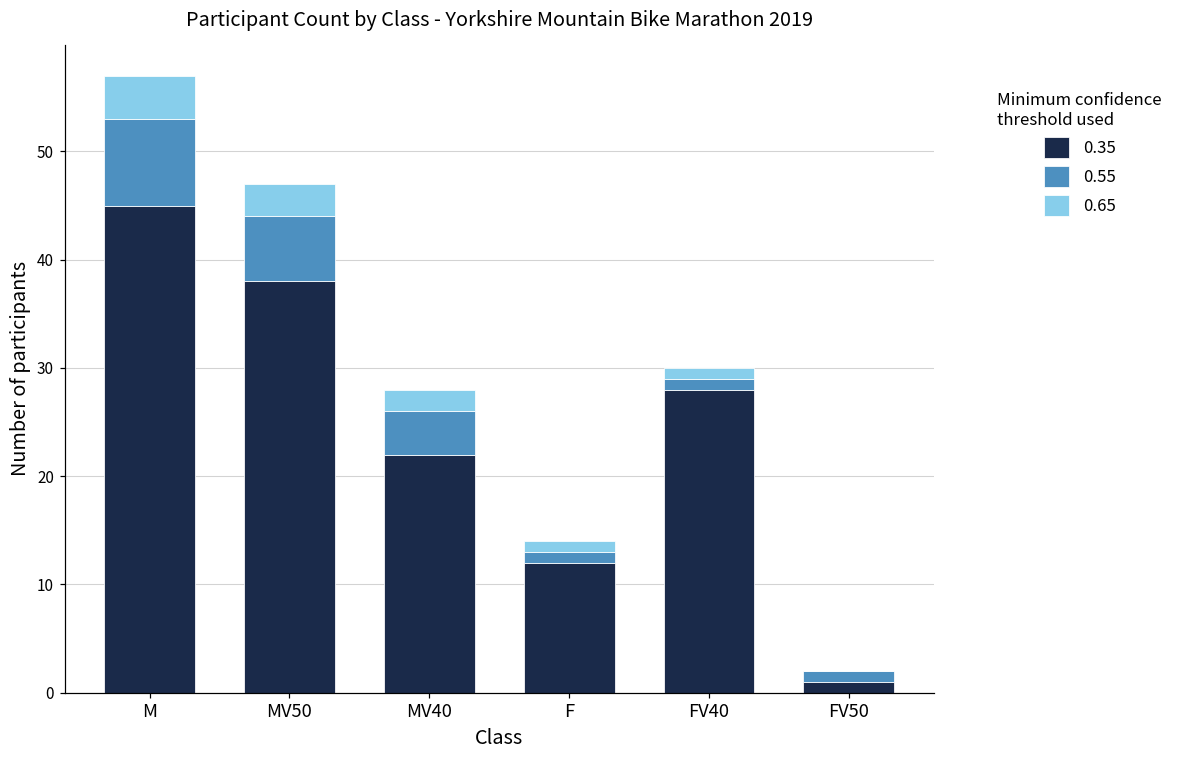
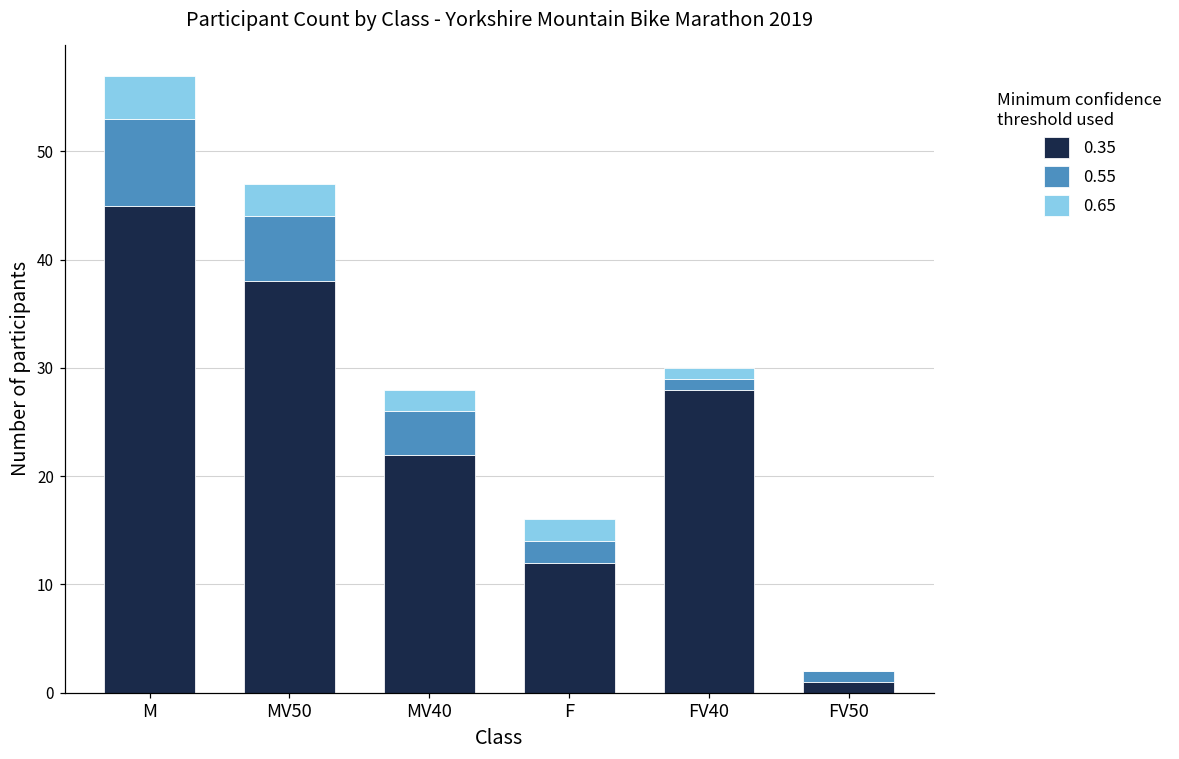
0.55, F: 1 -> 2
0.65, F: 1 -> 2
